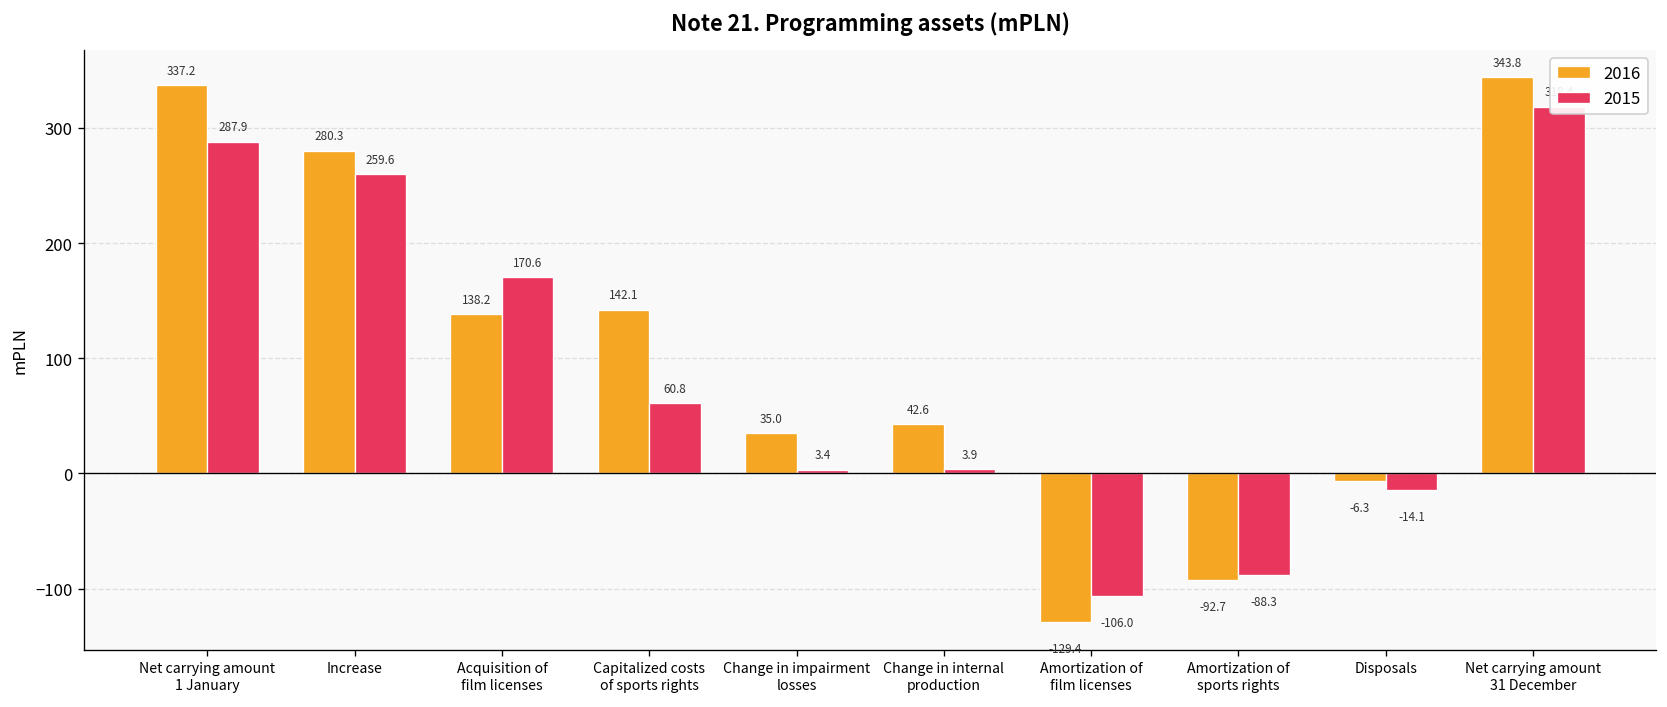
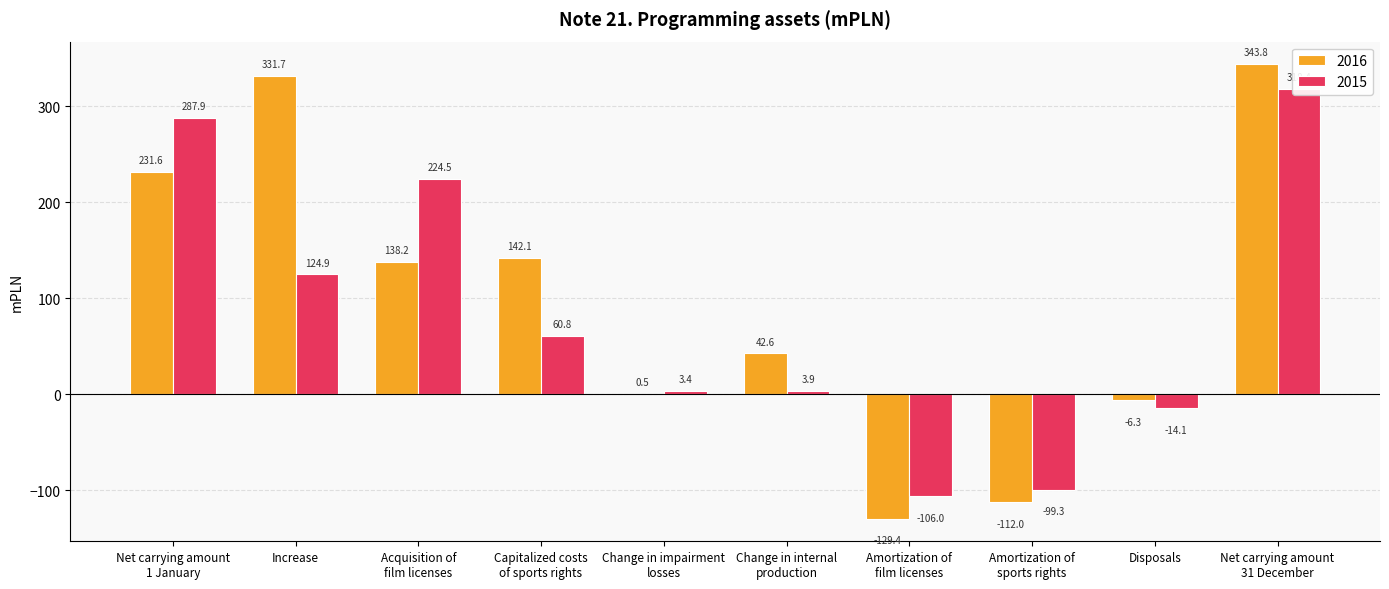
2016, Net carrying amount 1 January: 337.2 -> 231.6
2016, Increase: 280.3 -> 331.7
2015, Increase: 259.6 -> 124.9
2015, Acquisition of film licenses: 170.6 -> 224.5
2016, Change in impairment losses: 35.0 -> 0.5
2016, Amortization of sports rights: -92.7 -> -112.0
2015, Amortization of sports rights: -88.3 -> -99.3
